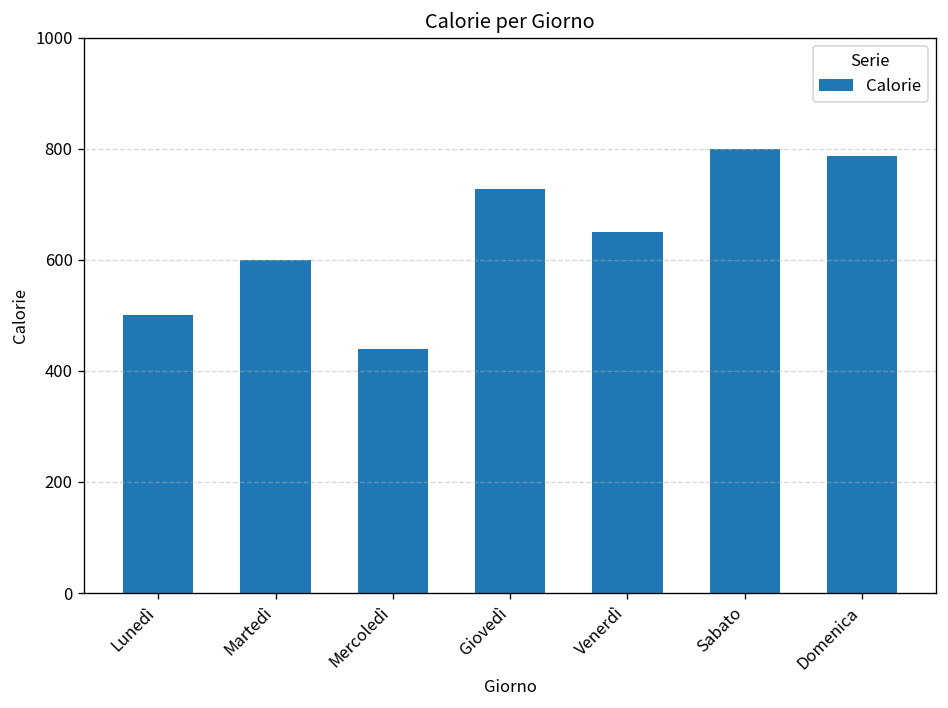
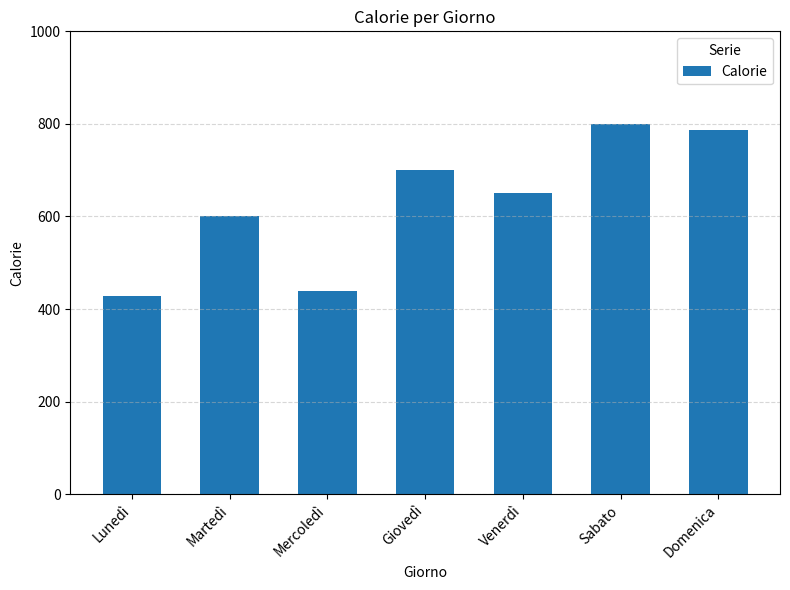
Lunedì: 500 -> 430
Giovedì: 730 -> 700
